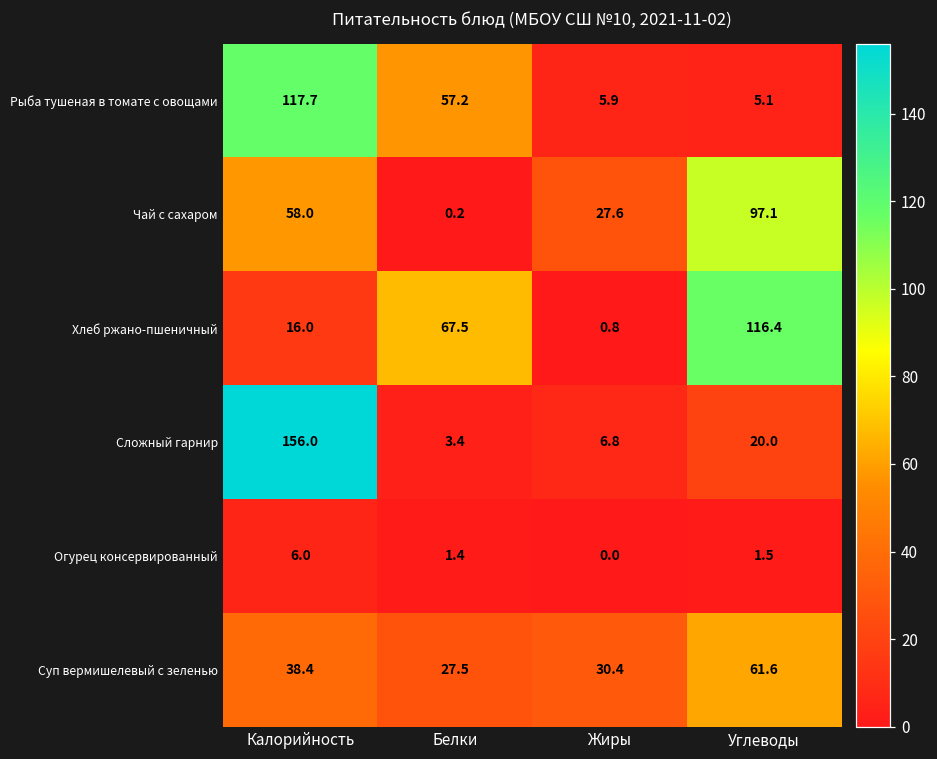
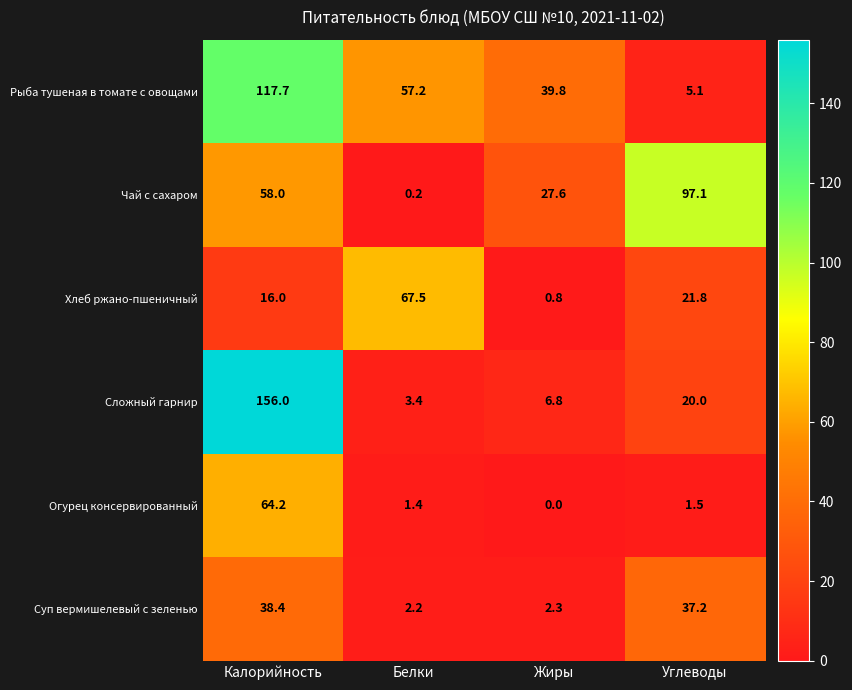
Рыба тушеная в томате с овощами, Жиры: 5.9 -> 39.8
Хлеб ржано-пшеничный, Углеводы: 116.4 -> 21.8
Огурец консервированный, Калорийность: 6.0 -> 64.2
Суп вермишелевый с зеленью, Белки: 27.5 -> 2.2
Суп вермишелевый с зеленью, Жиры: 30.4 -> 2.3
Суп вермишелевый с зеленью, Углеводы: 61.6 -> 37.2
